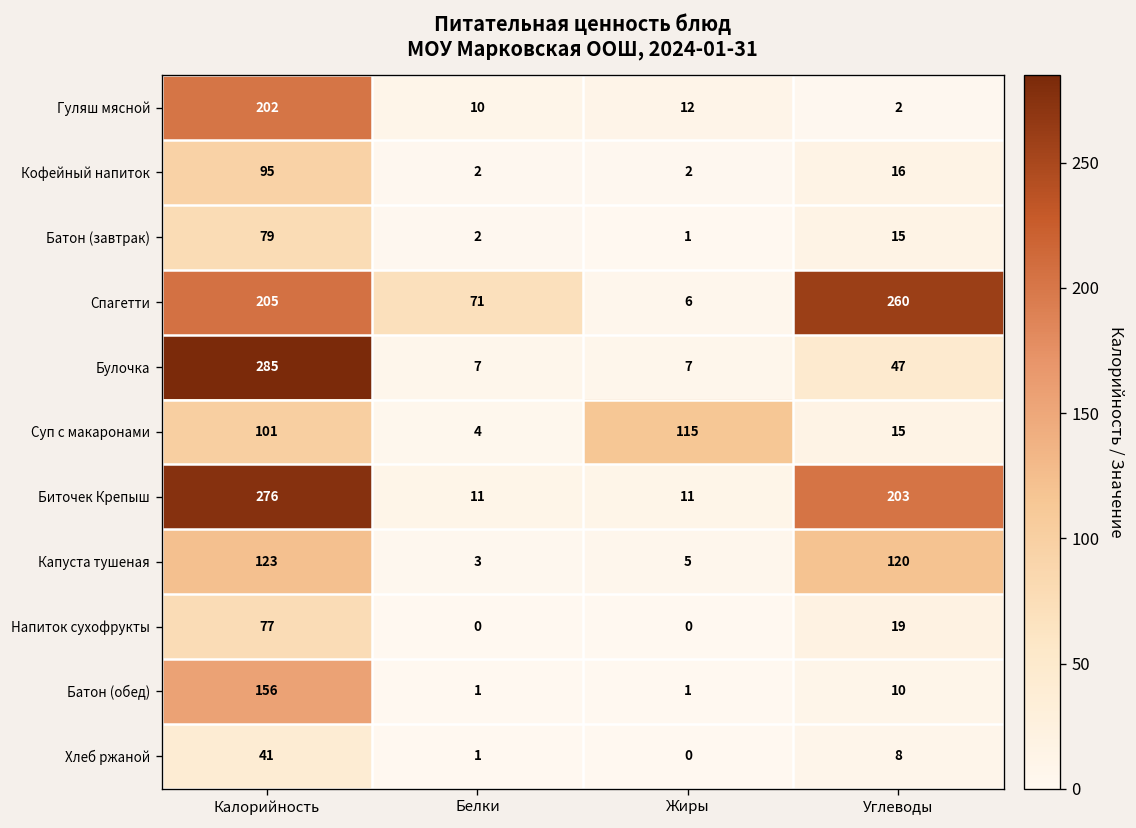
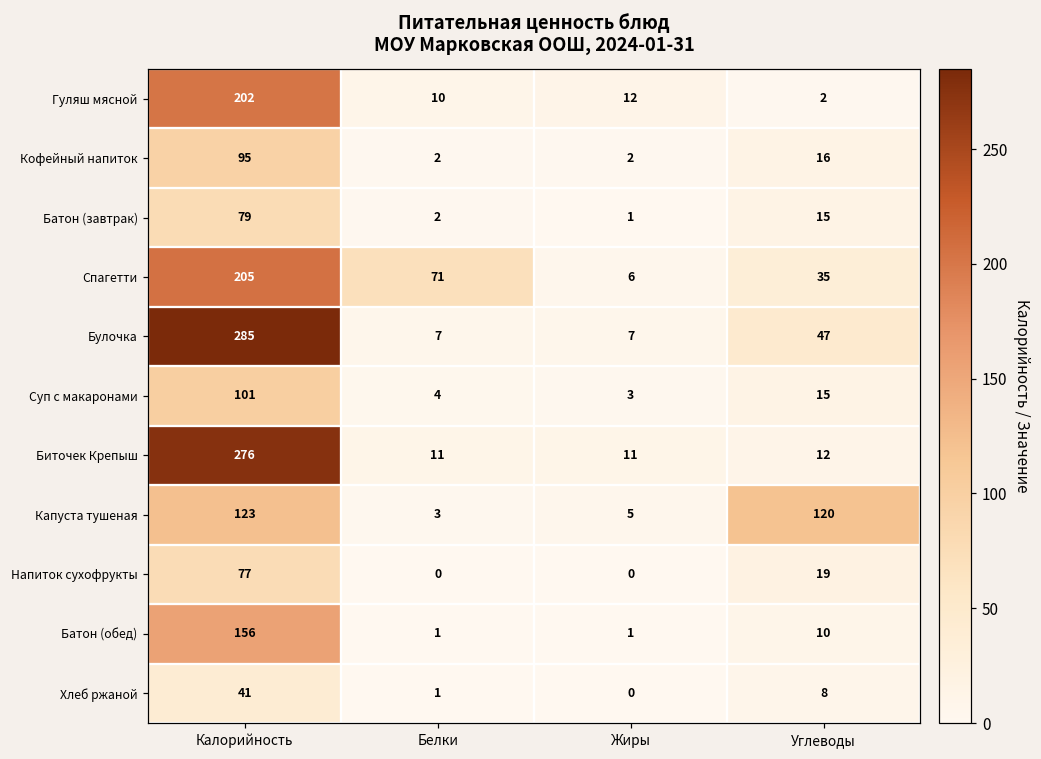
Спагетти, Углеводы: 260 -> 35
Суп с макаронами, Жиры: 115 -> 3
Биточек Крепыш, Углеводы: 203 -> 12
